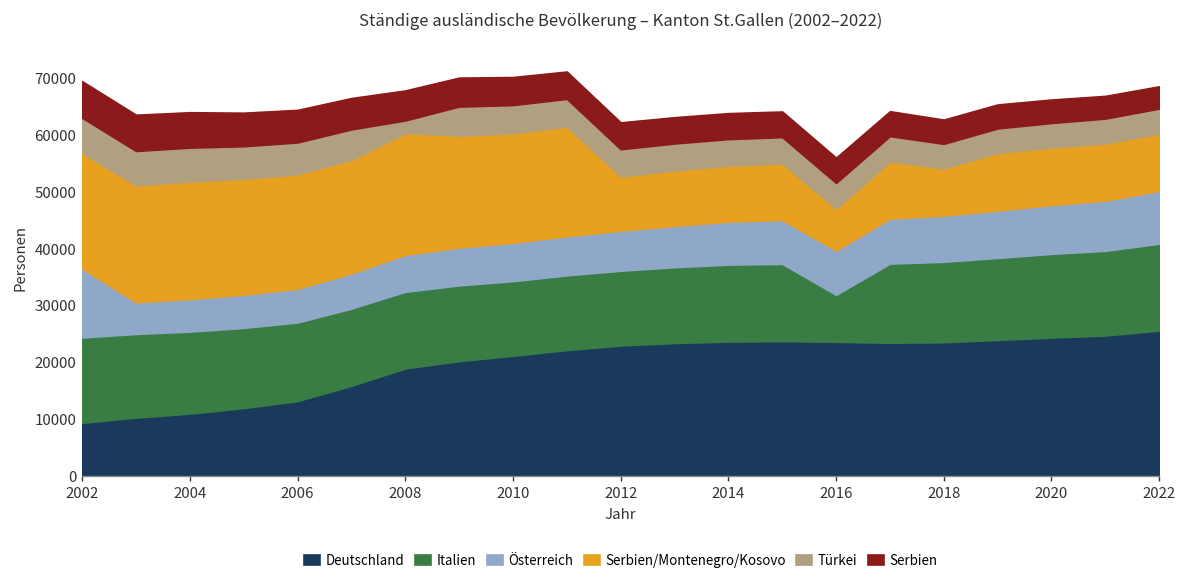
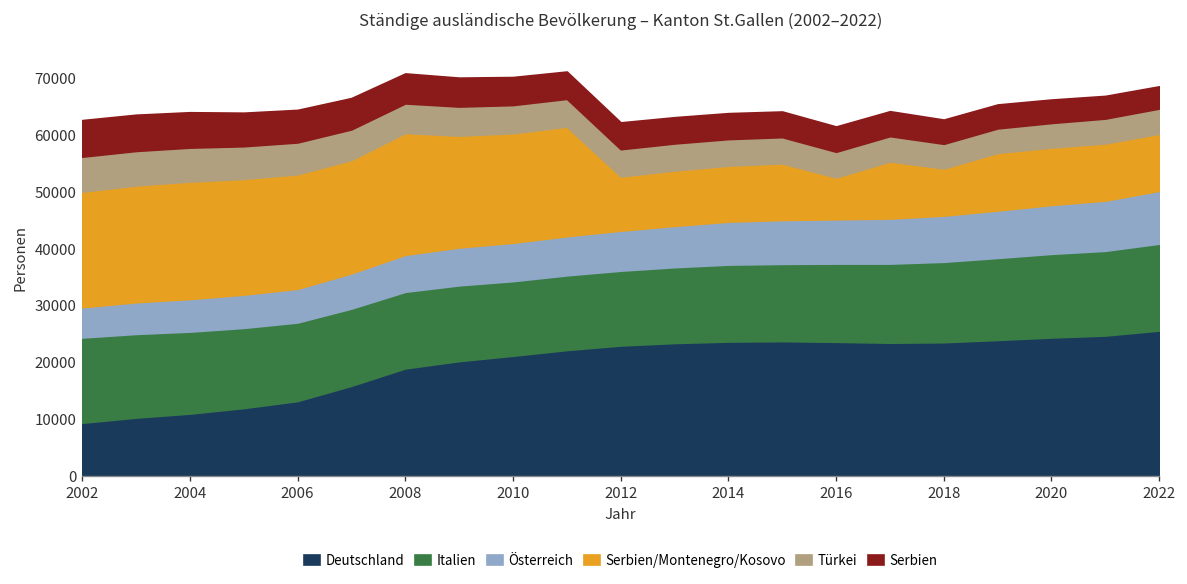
Österreich, 2002: 12000 -> 5000
Türkei, 2008: 2000 -> 5000
Italien, 2016: 8000 -> 14000
